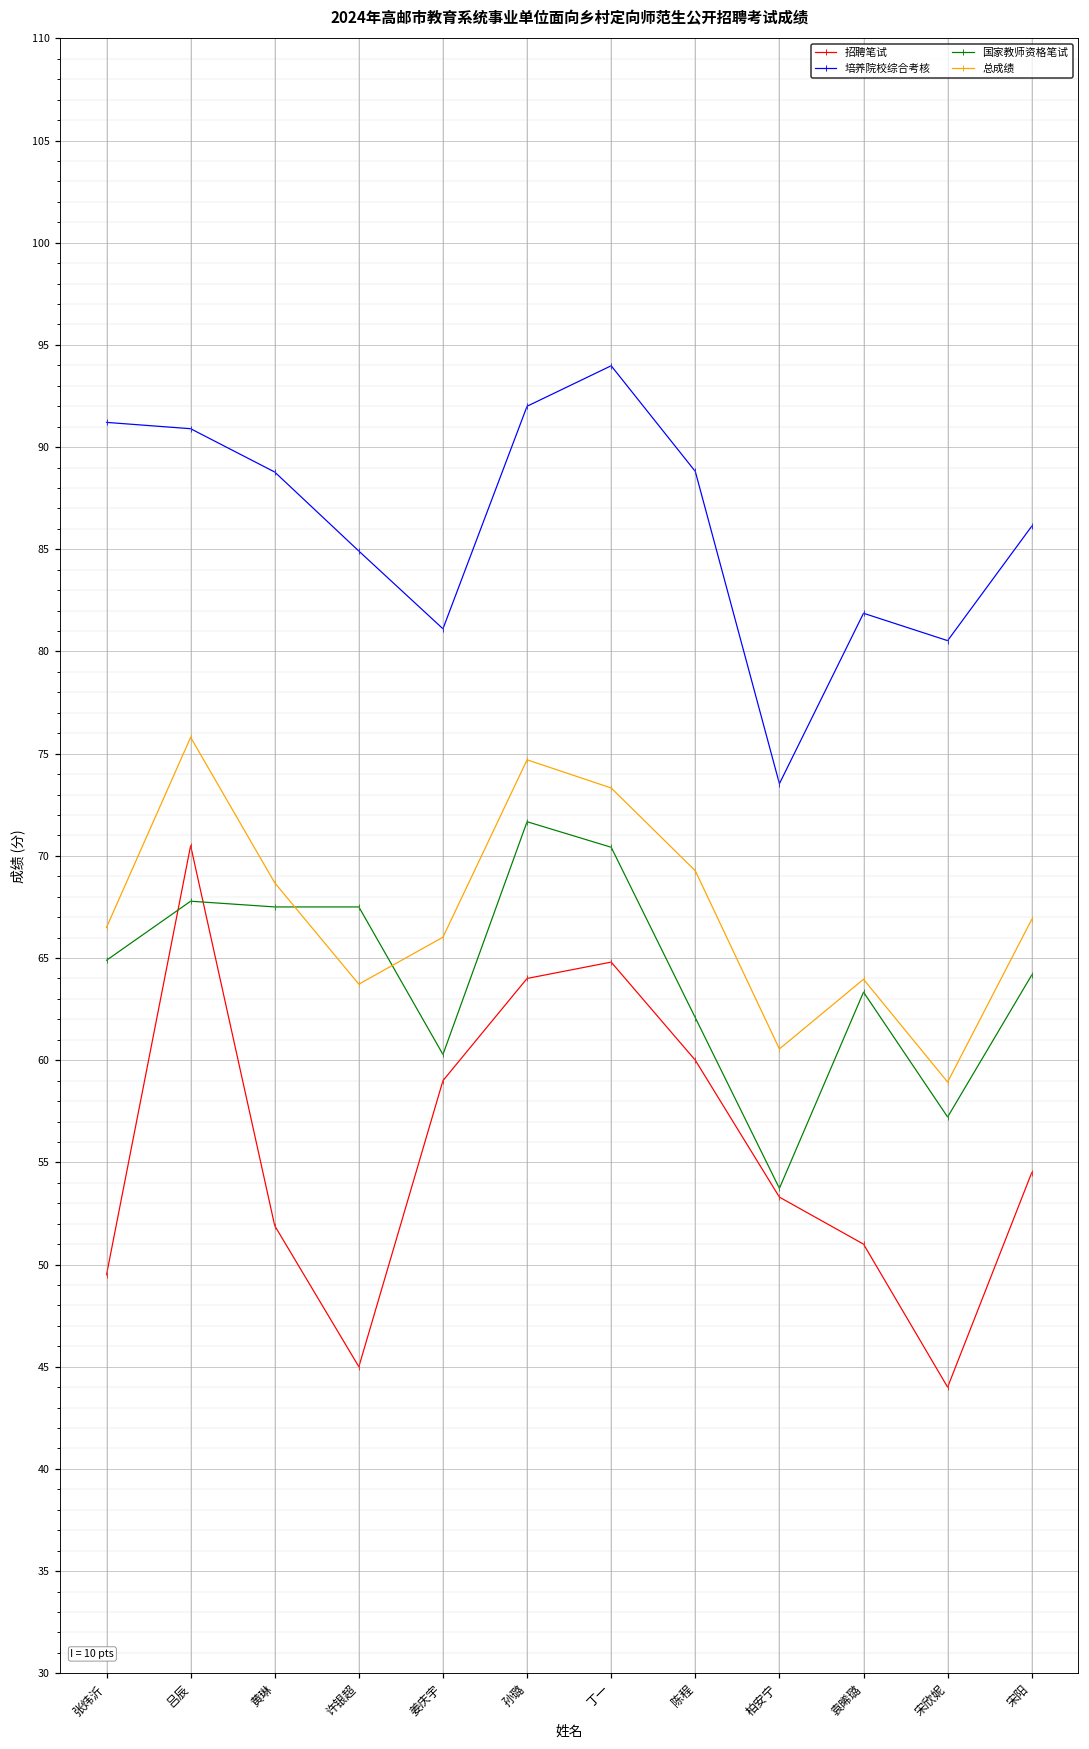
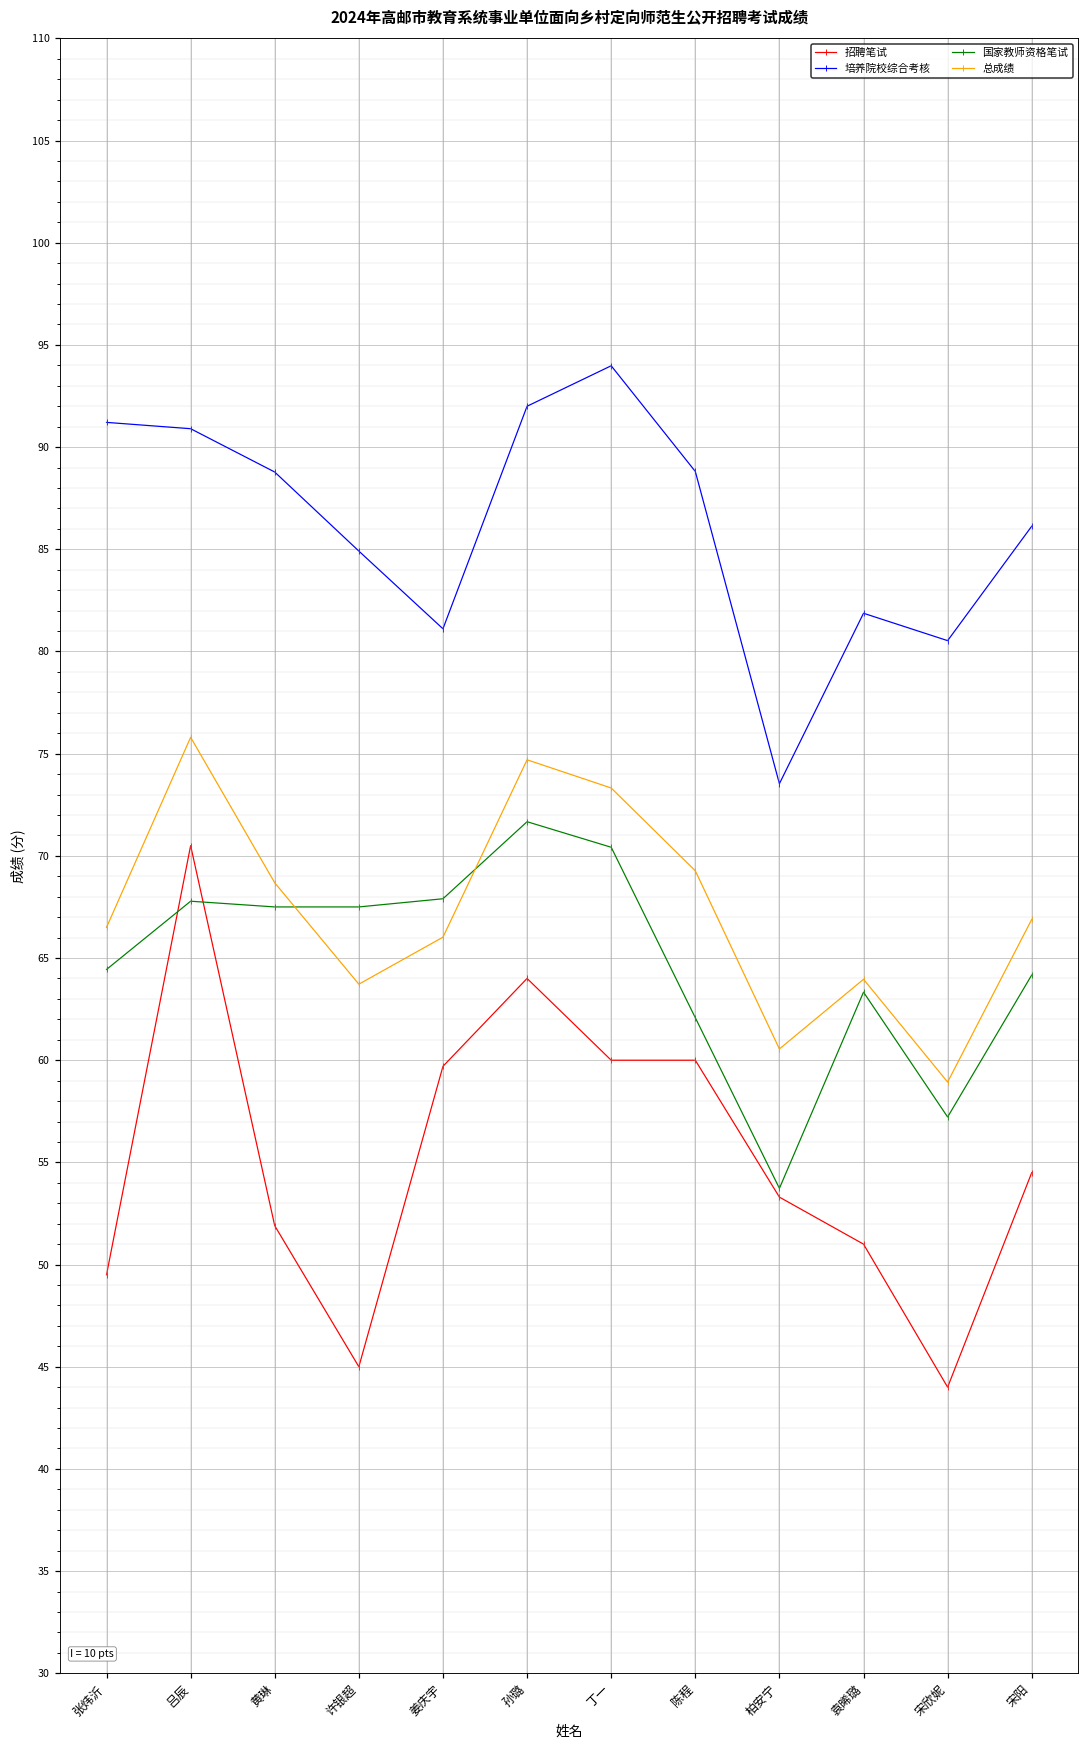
国家教师资格笔试, 张炜沂: 64.9 -> 64.4
招聘笔试, 姜庆宇: 59.0 -> 59.7
国家教师资格笔试, 姜庆宇: 60.3 -> 67.9
招聘笔试, 丁一: 64.8 -> 60.0
